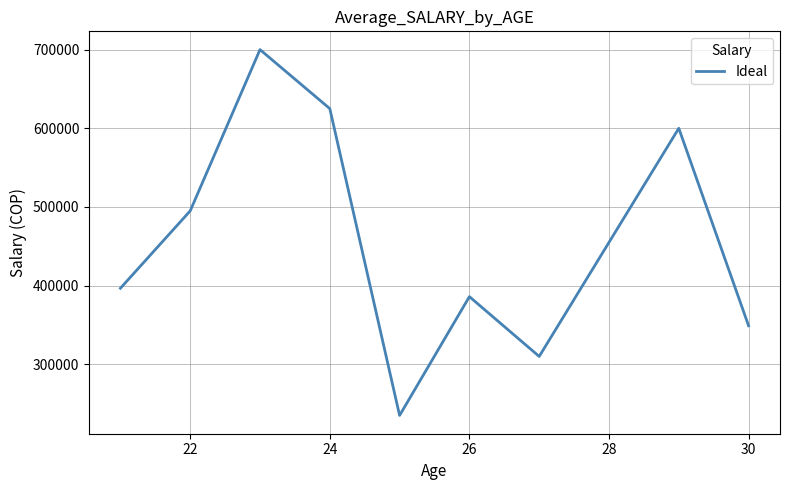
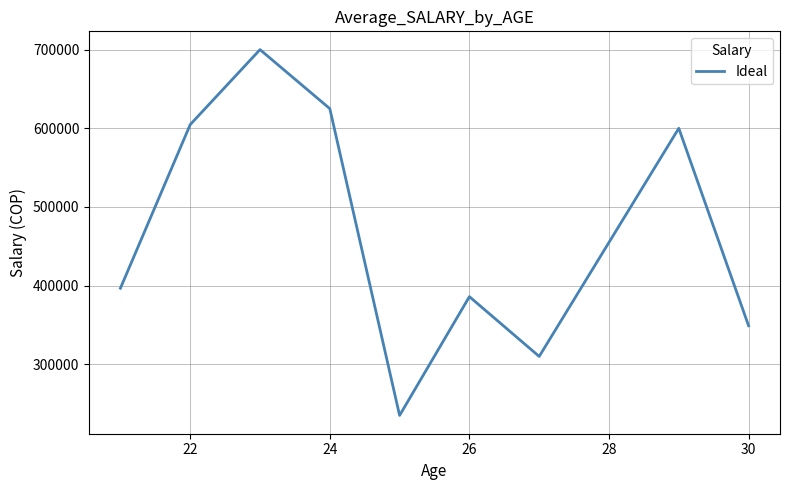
22: 500000 -> 600000
